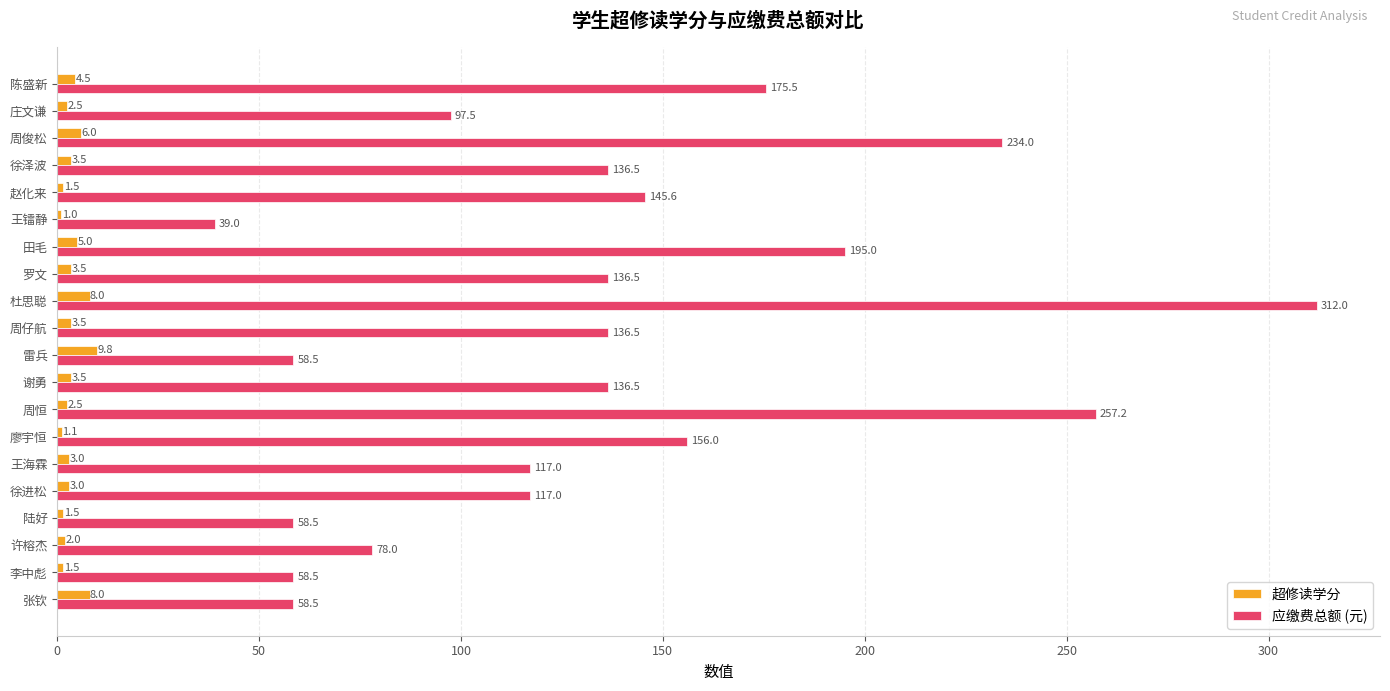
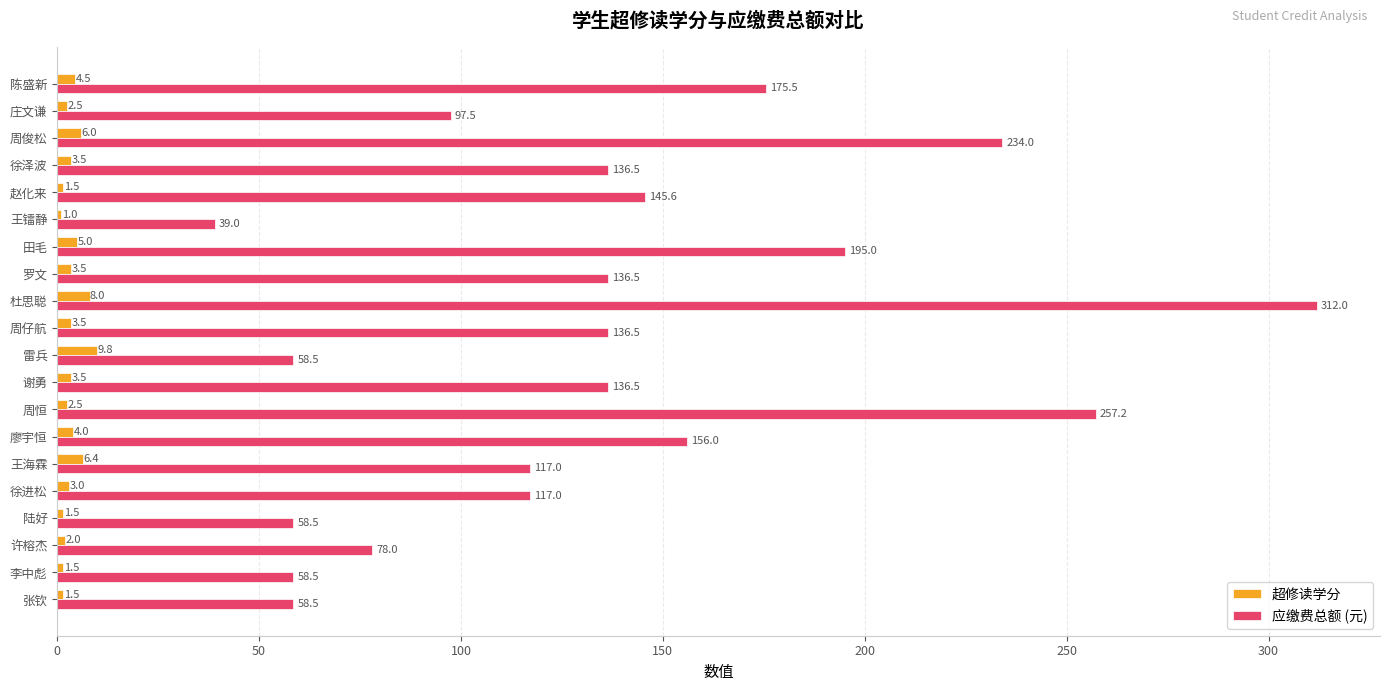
超修读学分, 廖宇恒: 1.1 -> 4.0
超修读学分, 王海霖: 3.0 -> 6.4
超修读学分, 张钦: 8.0 -> 1.5
